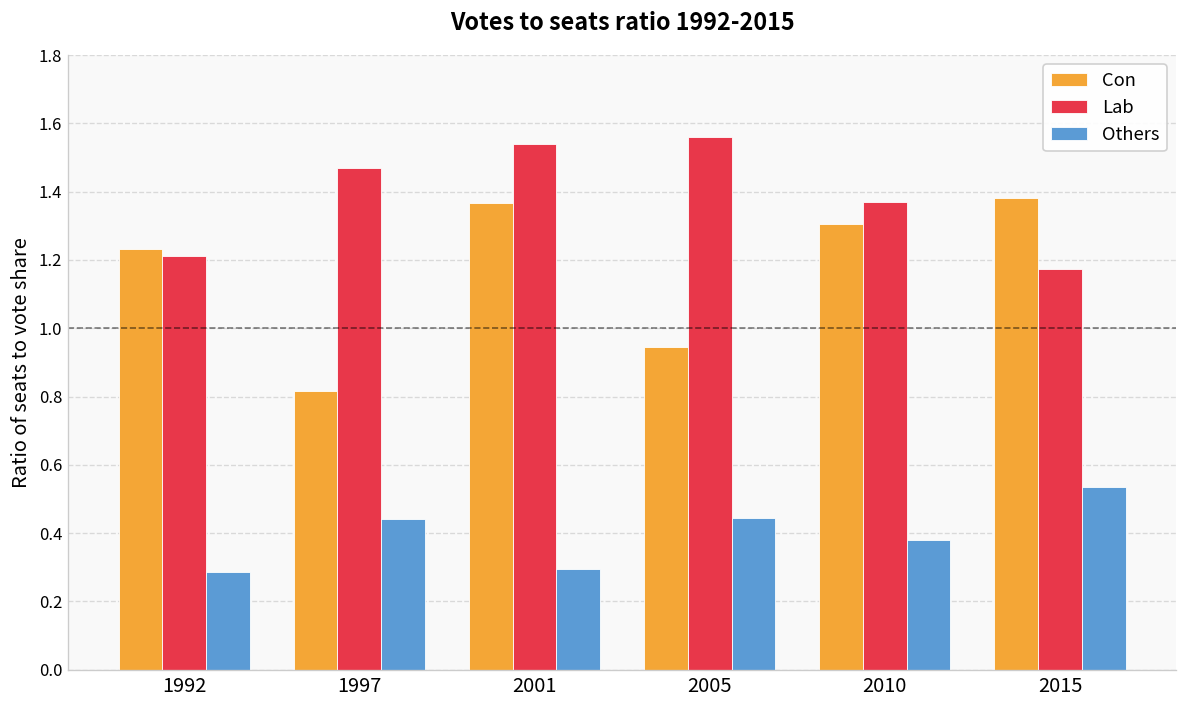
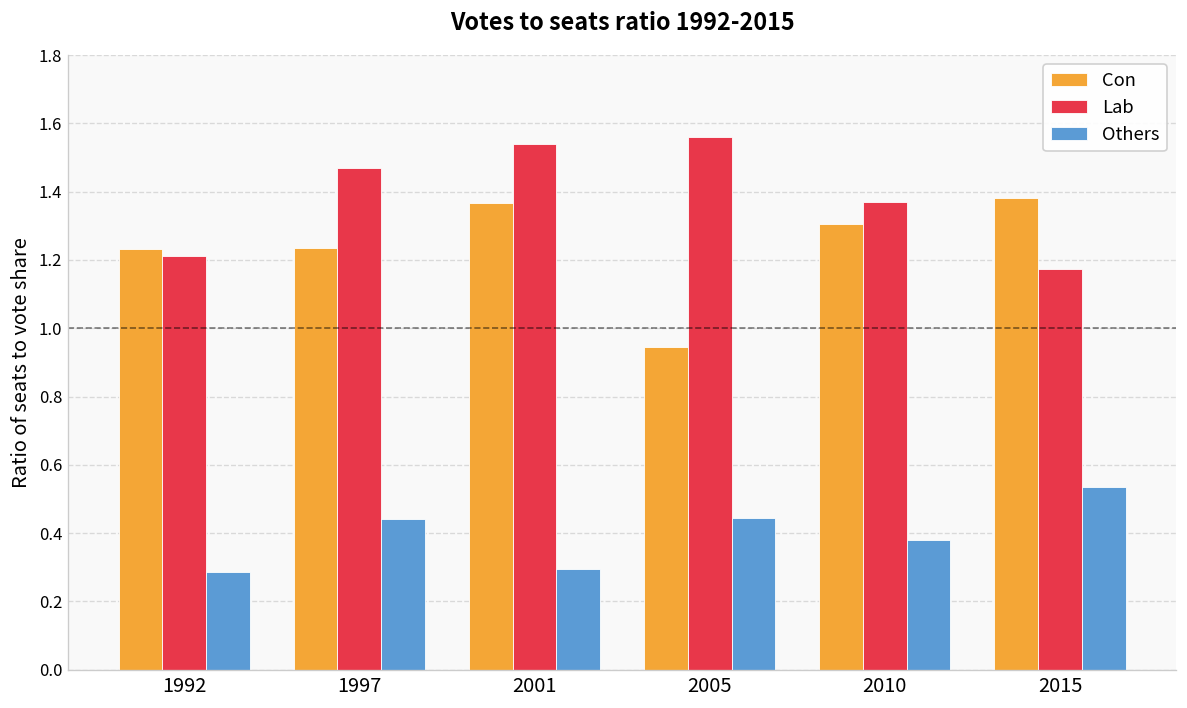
Con, 1997: 0.82 -> 1.24
